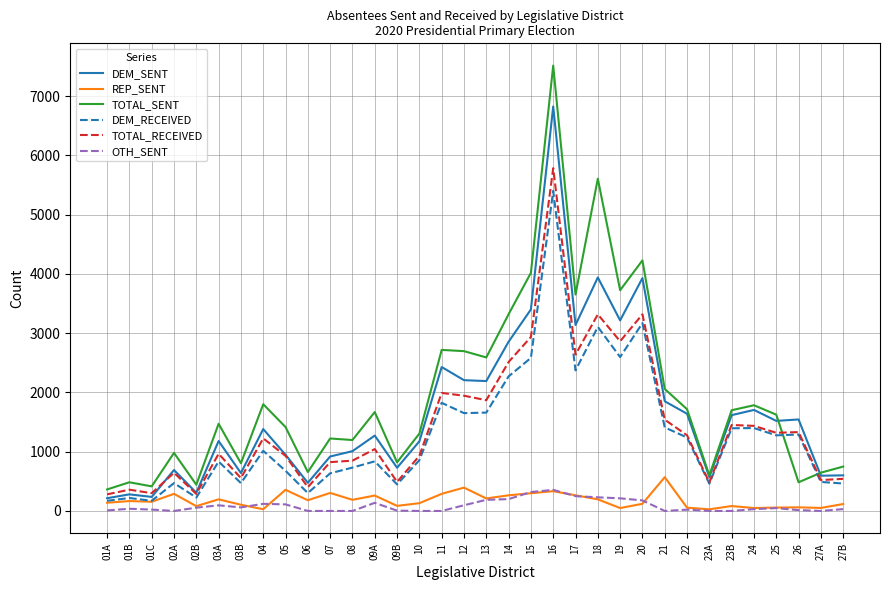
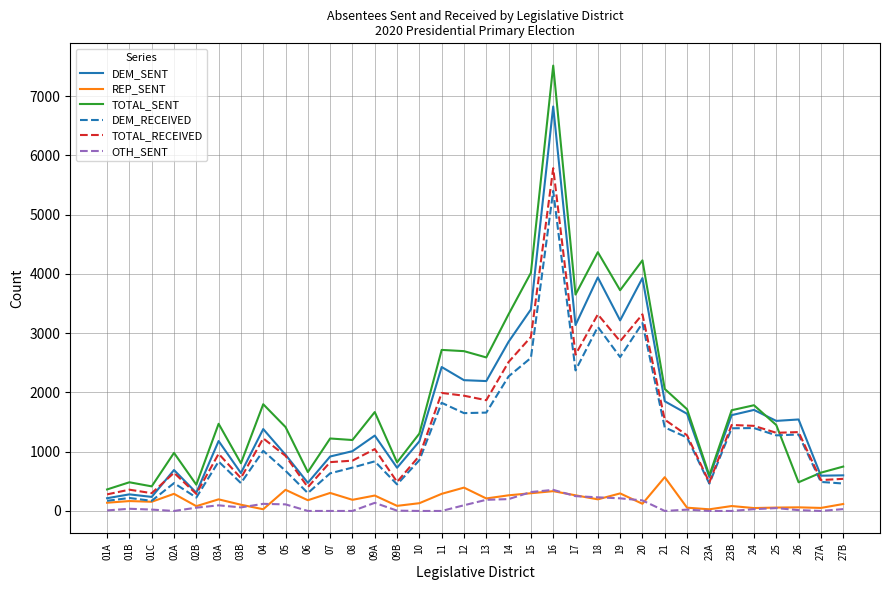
TOTAL_SENT, 18: 5600 -> 4400
REP_SENT, 19: 0 -> 300
TOTAL_SENT, 25: 1600 -> 1500
